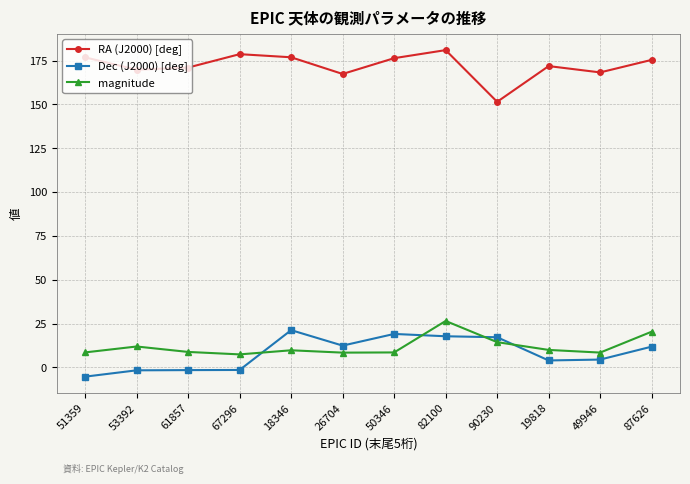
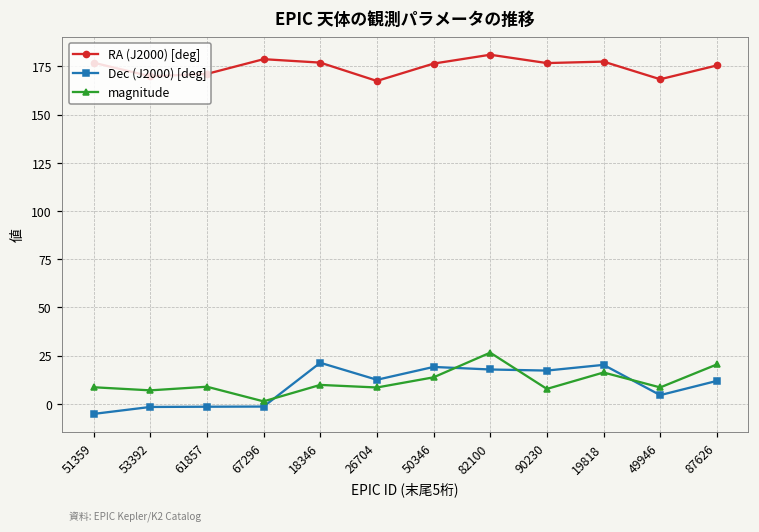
magnitude, 53392: 12 -> 7
magnitude, 67296: 7 -> 1
magnitude, 50346: 9 -> 14
RA (J2000) [deg], 90230: 152 -> 177
magnitude, 90230: 14 -> 8
RA (J2000) [deg], 19818: 172 -> 177
Dec (J2000) [deg], 19818: 4 -> 20
magnitude, 19818: 10 -> 16
